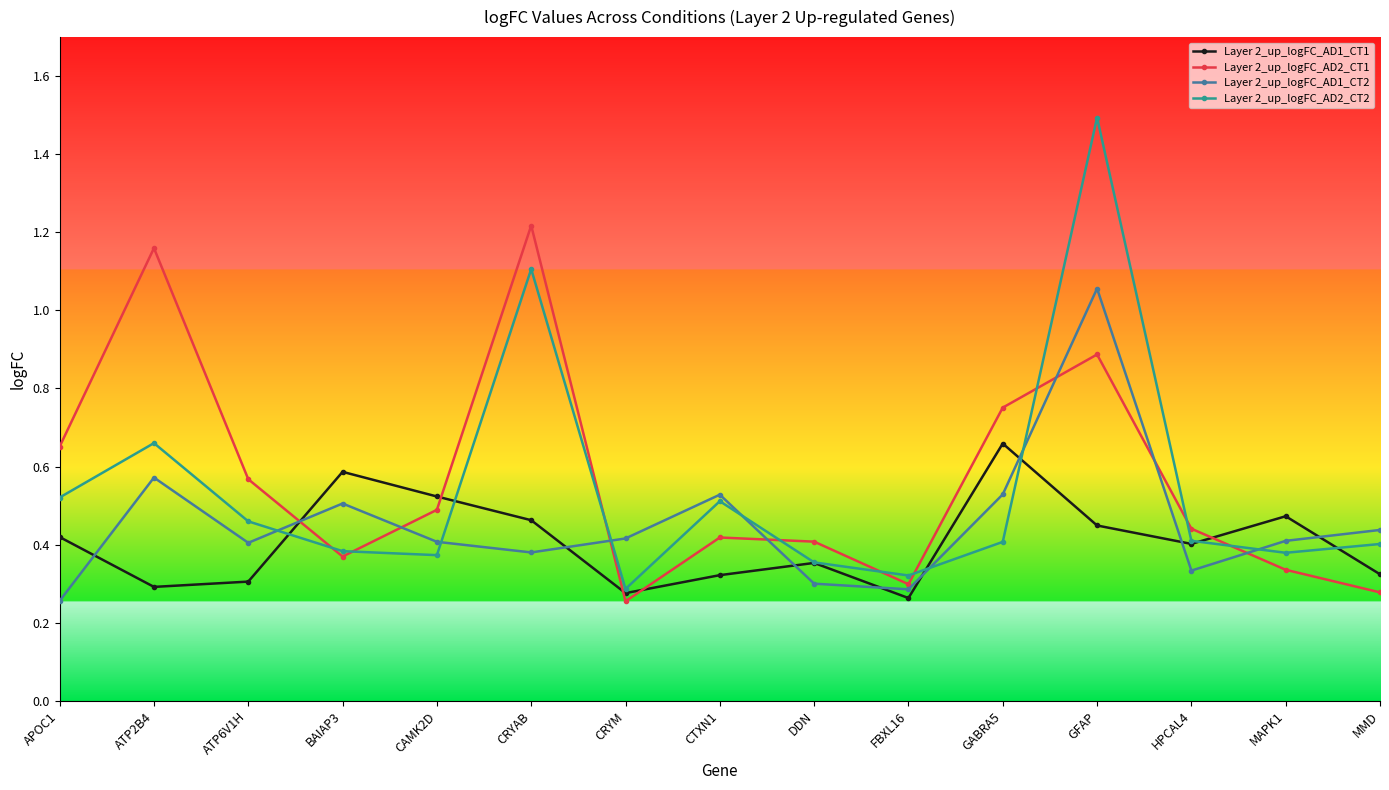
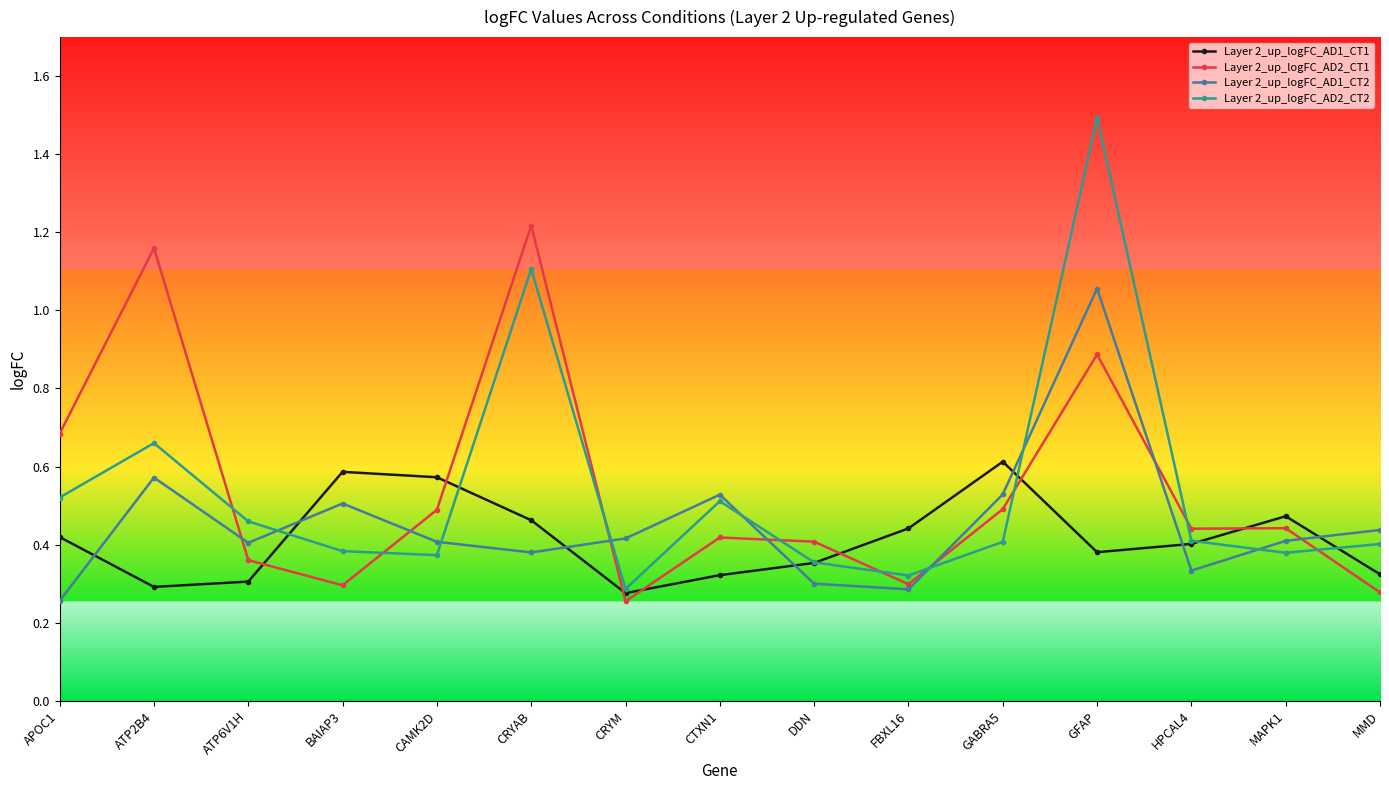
Layer 2_up_logFC_AD2_CT1, APOC1: 0.65 -> 0.68
Layer 2_up_logFC_AD2_CT1, ATP6V1H: 0.57 -> 0.36
Layer 2_up_logFC_AD2_CT1, BAIAP3: 0.37 -> 0.30
Layer 2_up_logFC_AD1_CT1, CAMK2D: 0.52 -> 0.57
Layer 2_up_logFC_AD1_CT1, FBXL16: 0.26 -> 0.44
Layer 2_up_logFC_AD1_CT1, GABRA5: 0.66 -> 0.61
Layer 2_up_logFC_AD2_CT1, GABRA5: 0.75 -> 0.49
Layer 2_up_logFC_AD1_CT1, GFAP: 0.45 -> 0.38
Layer 2_up_logFC_AD2_CT1, MAPK1: 0.34 -> 0.44
